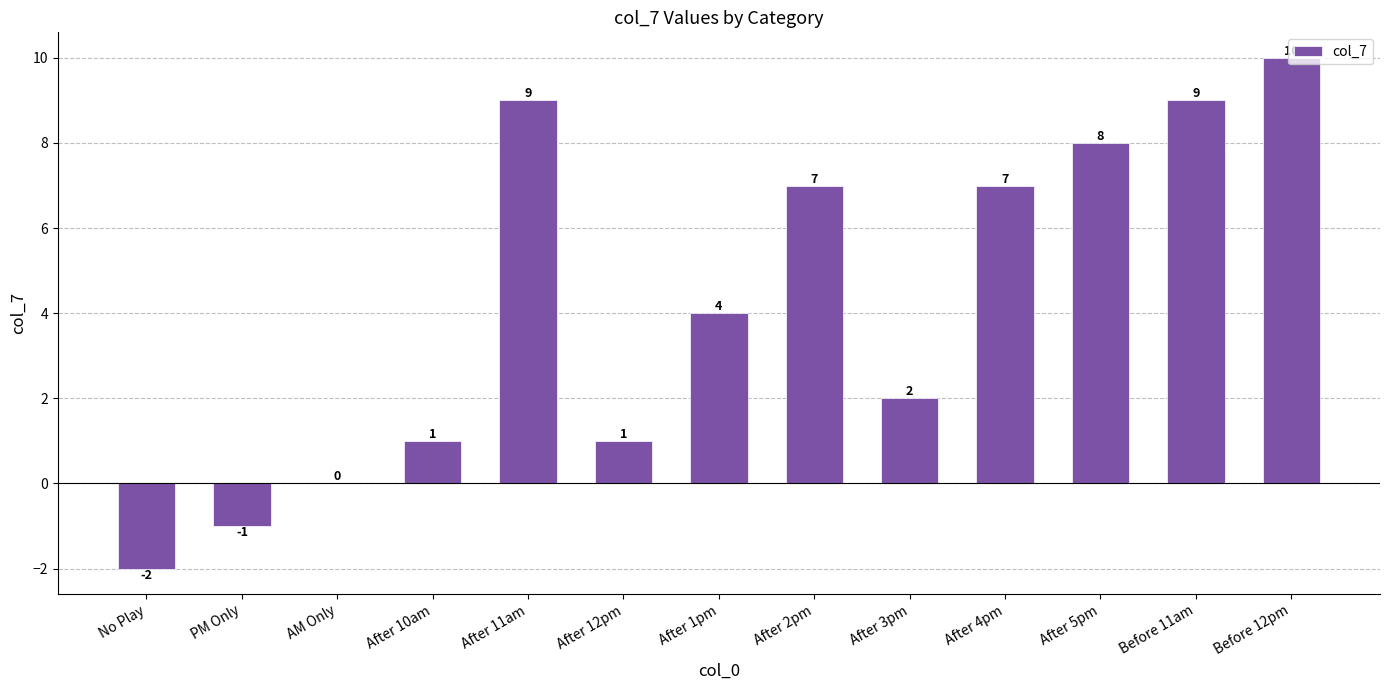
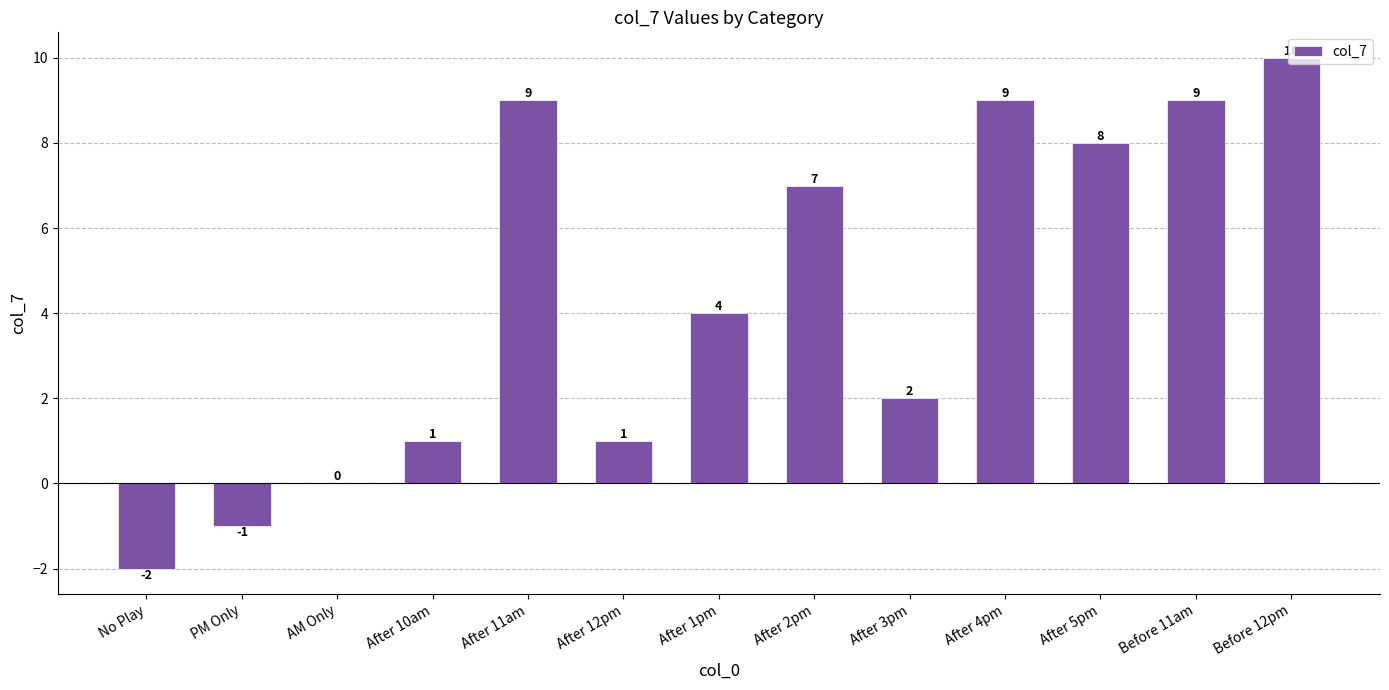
After 4pm: 7 -> 9
